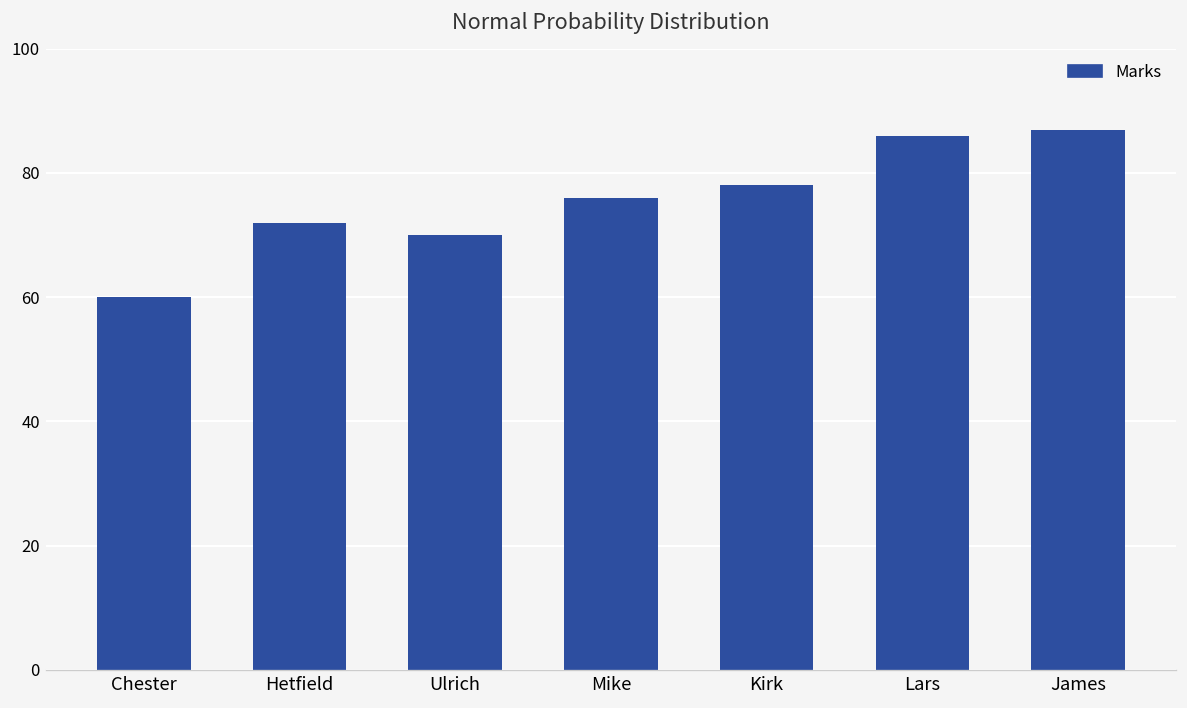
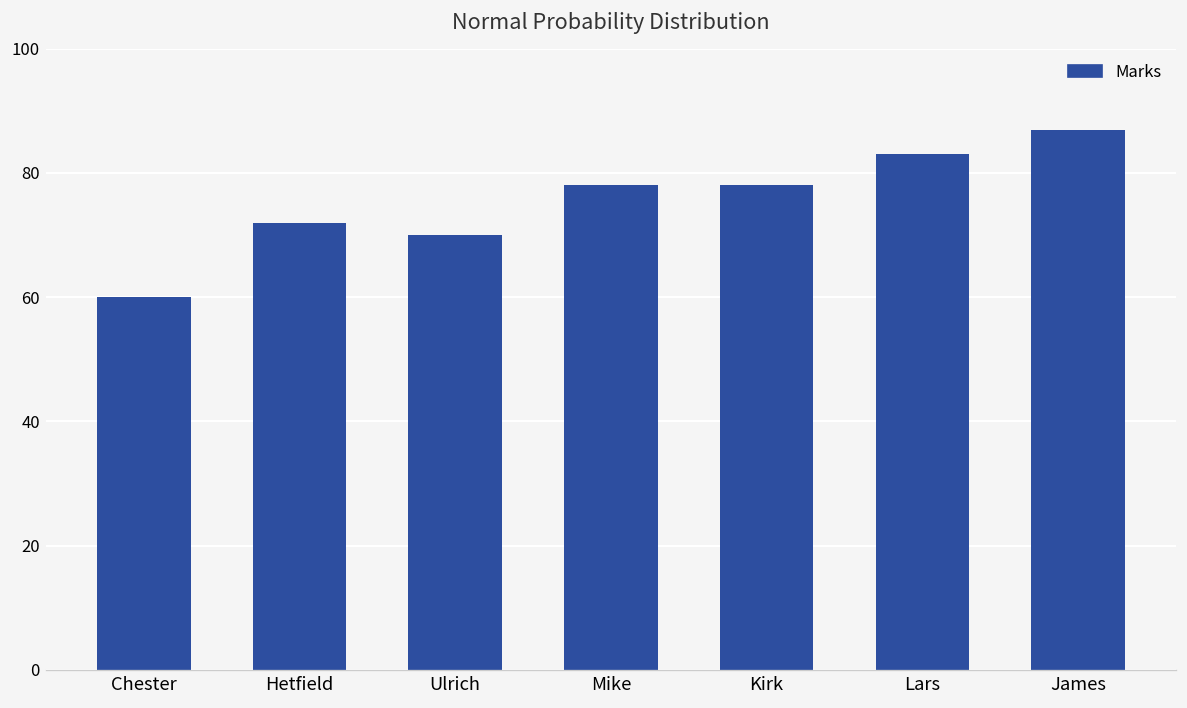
Mike: 76 -> 78
Lars: 86 -> 83
